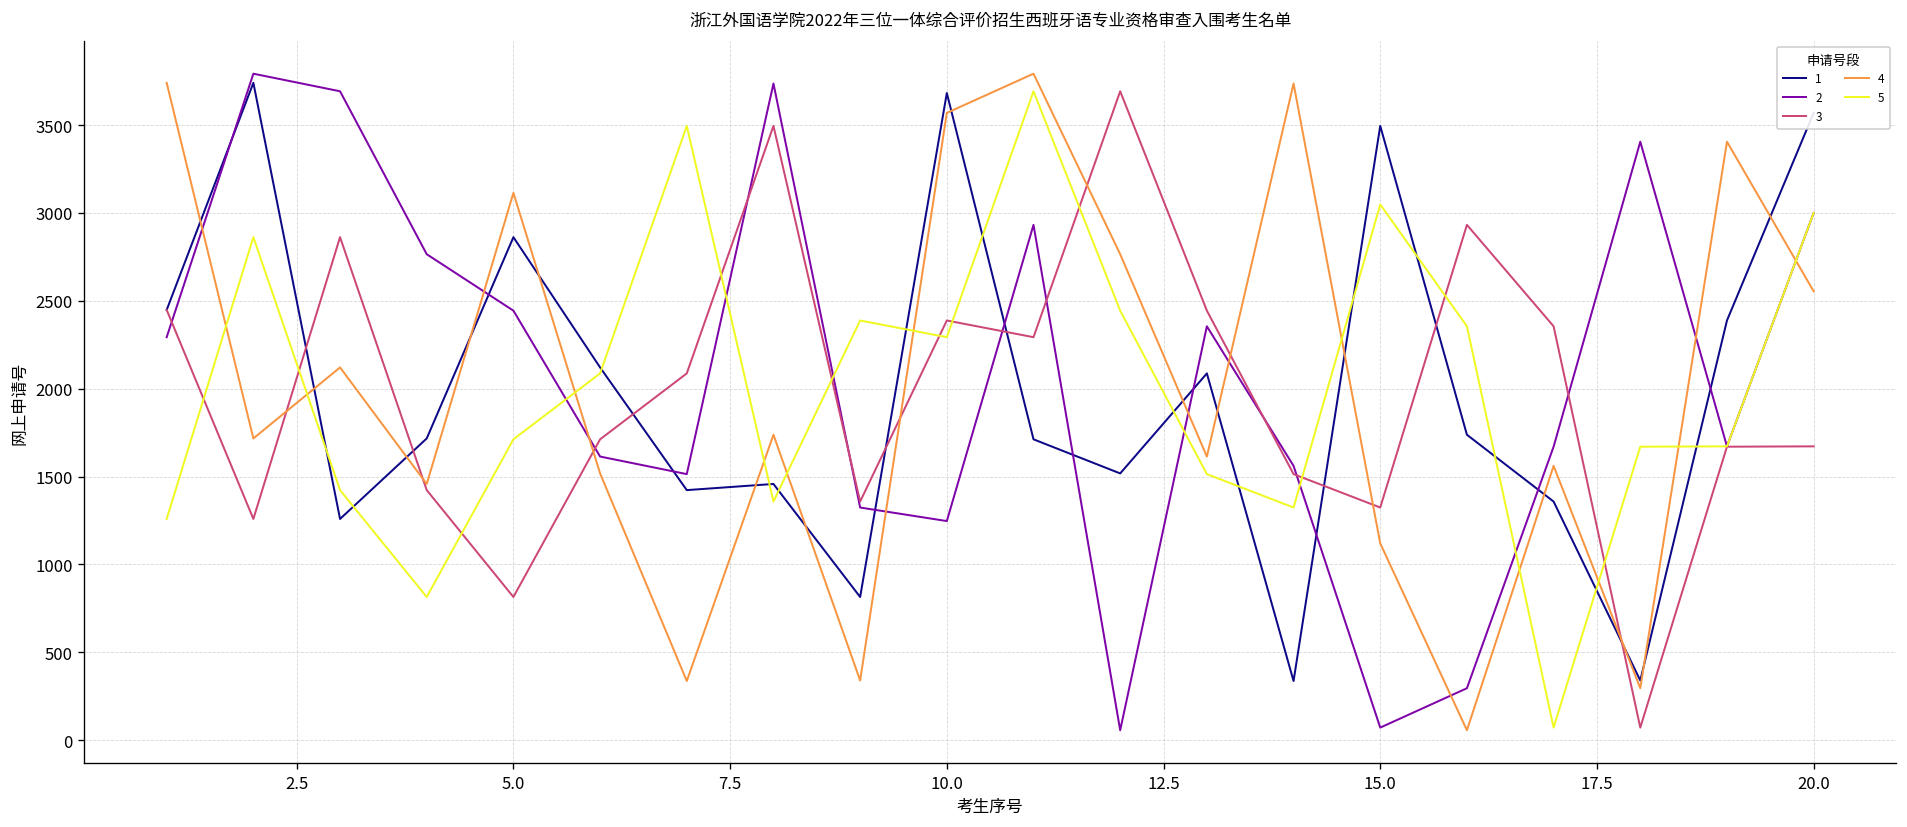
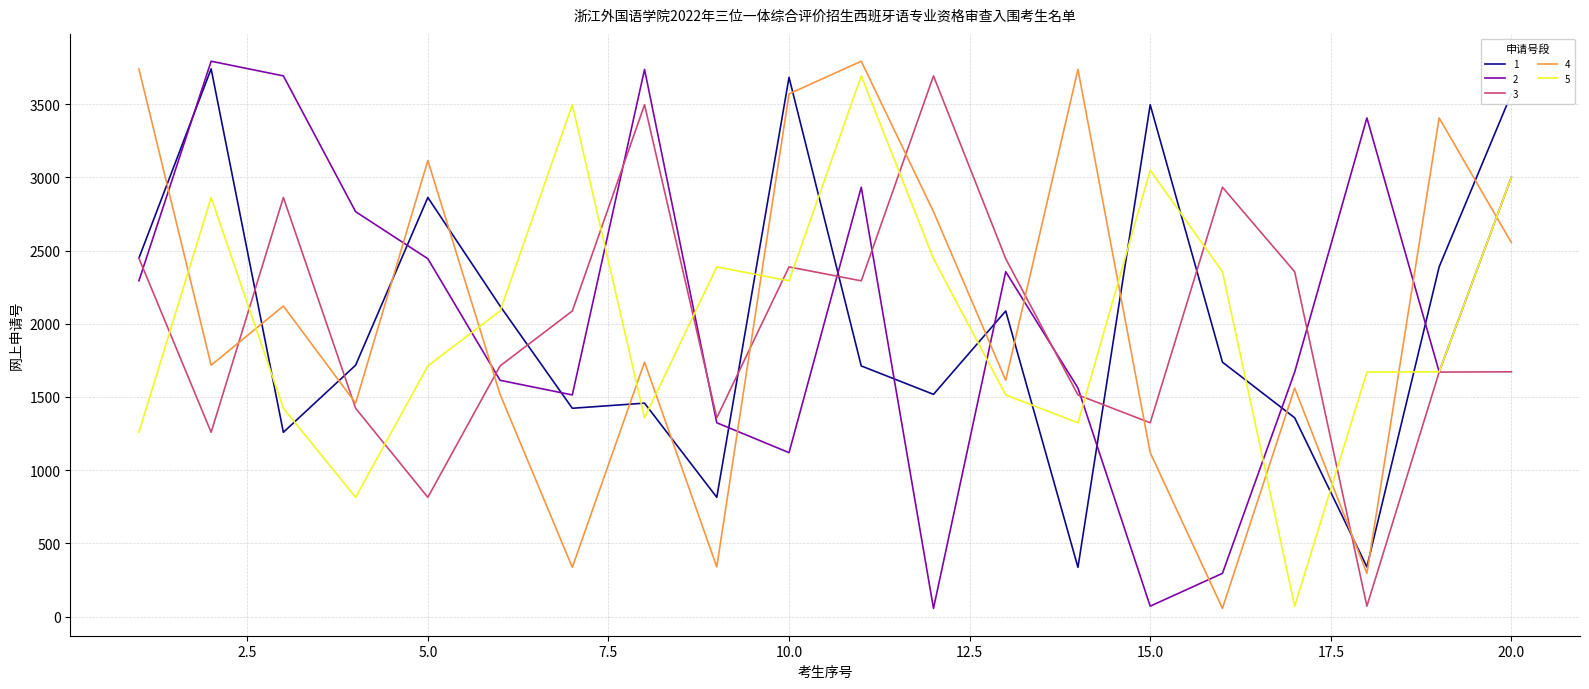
2, 10.0: 1250 -> 1120
